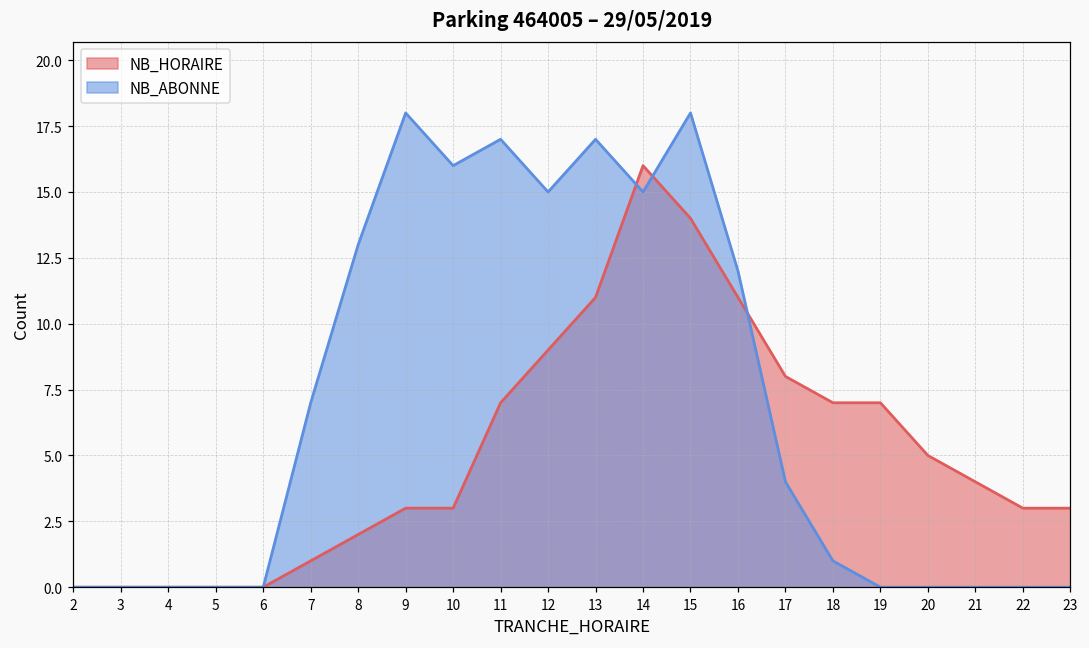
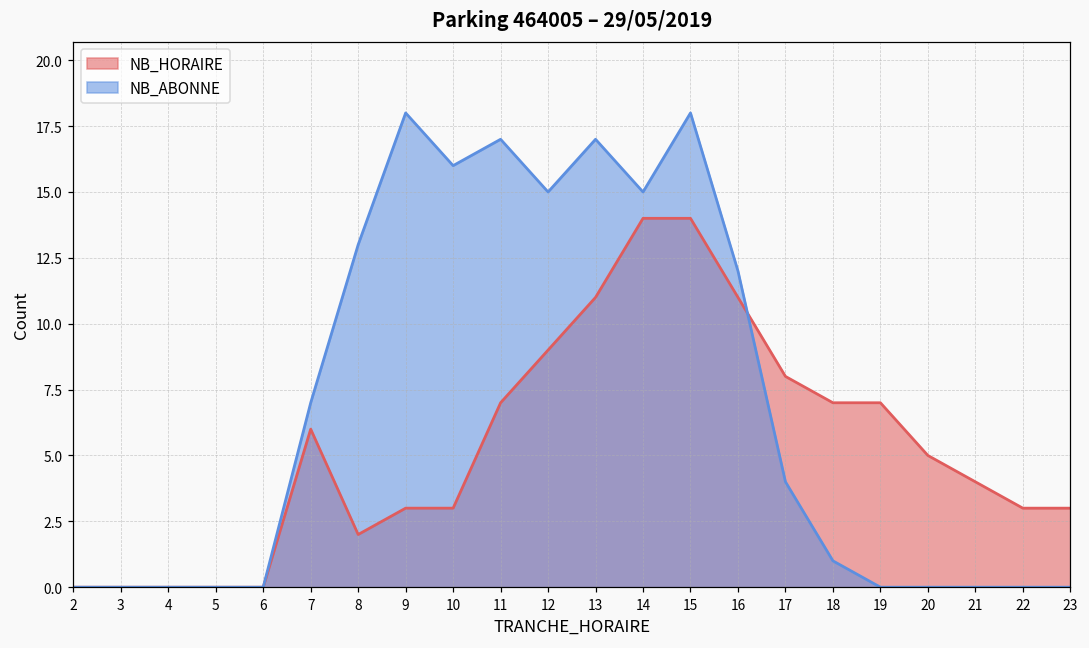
NB_HORAIRE, 7: 1 -> 6
NB_HORAIRE, 14: 16 -> 14
